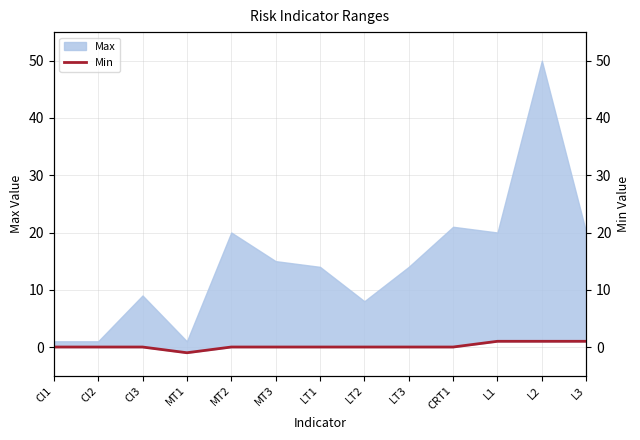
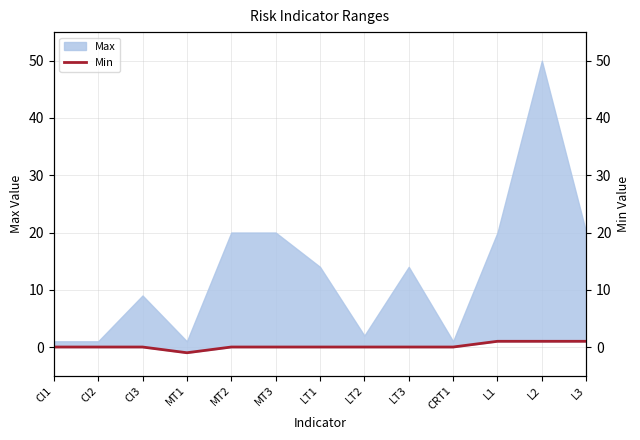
Max, MT3: 15 -> 20
Max, LT2: 8 -> 2
Max, CRT1: 21 -> 1
